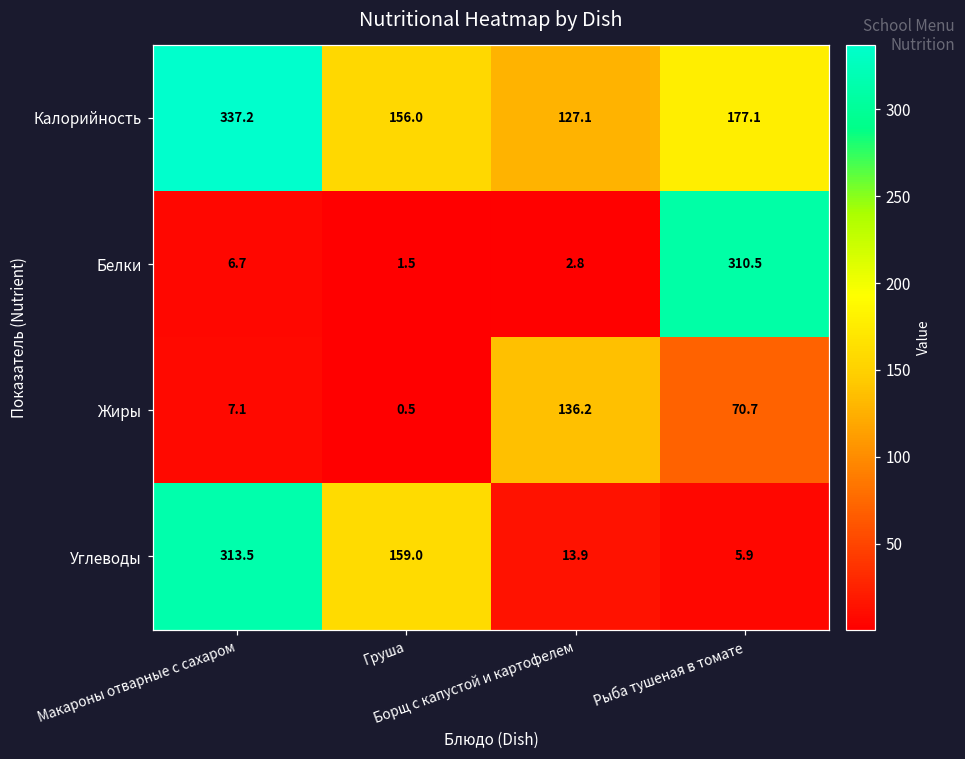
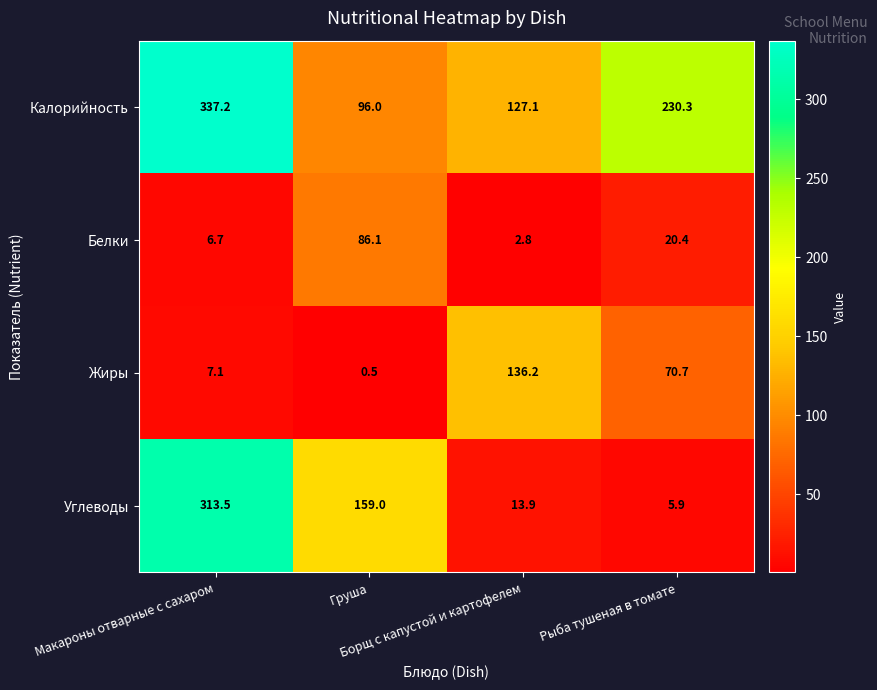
Калорийность, Груша: 156.0 -> 96.0
Калорийность, Рыба тушеная в томате: 177.1 -> 230.3
Белки, Груша: 1.5 -> 86.1
Белки, Рыба тушеная в томате: 310.5 -> 20.4
